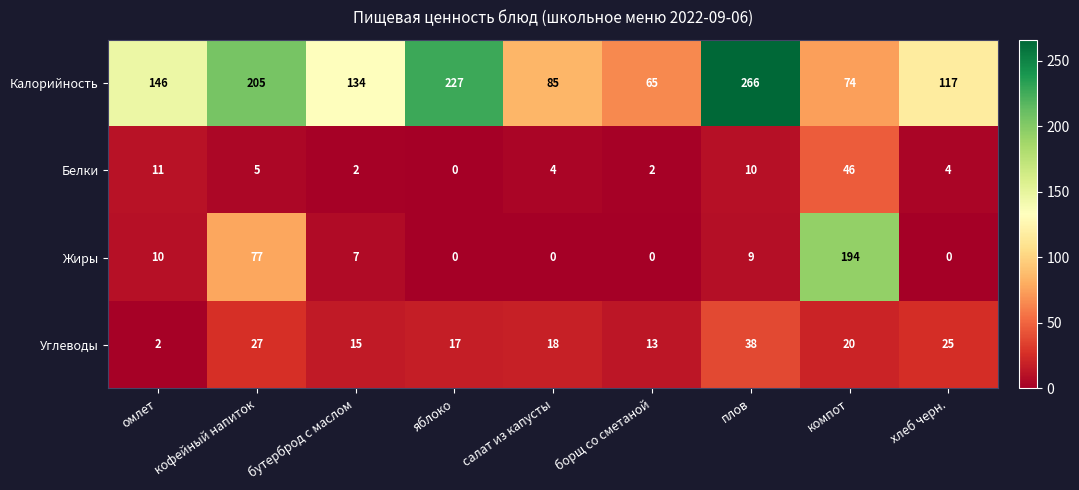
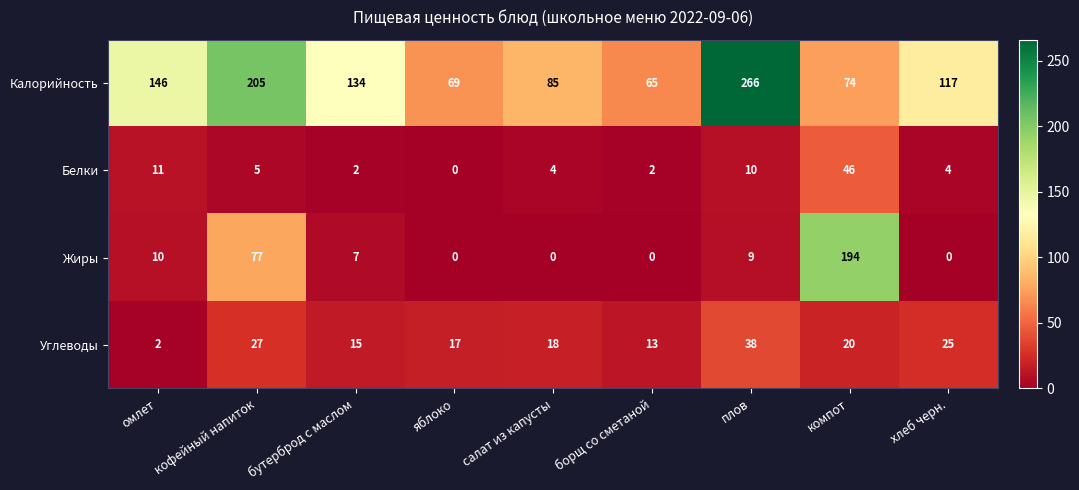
Калорийность, яблоко: 227 -> 69
